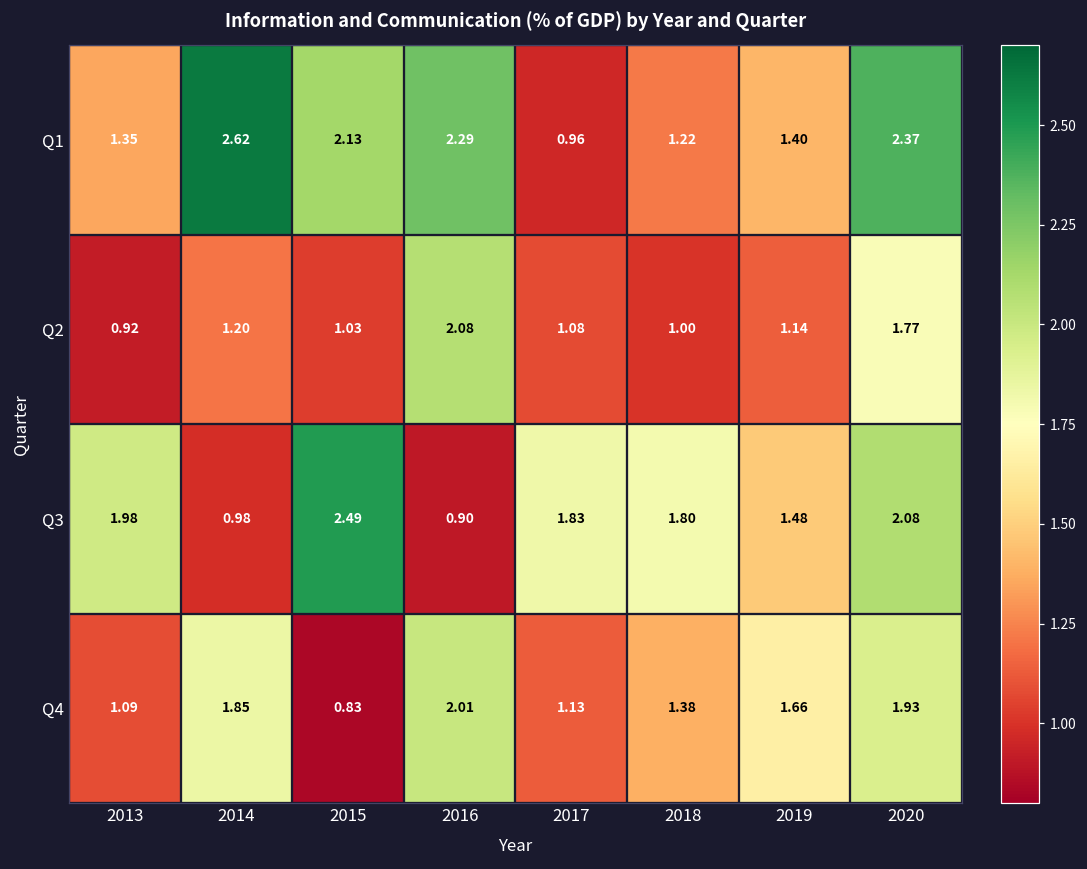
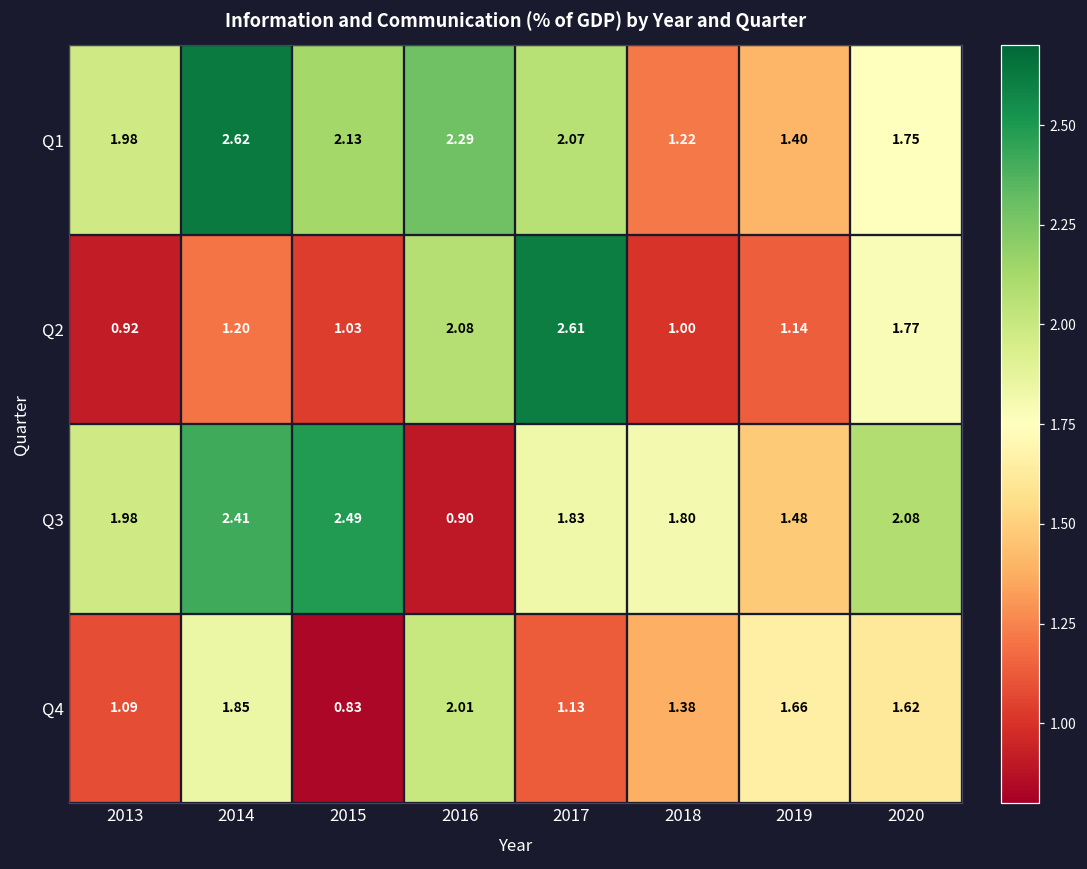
Q1, 2013: 1.35 -> 1.98
Q1, 2017: 0.96 -> 2.07
Q1, 2020: 2.37 -> 1.75
Q2, 2017: 1.08 -> 2.61
Q3, 2014: 0.98 -> 2.41
Q4, 2020: 1.93 -> 1.62
